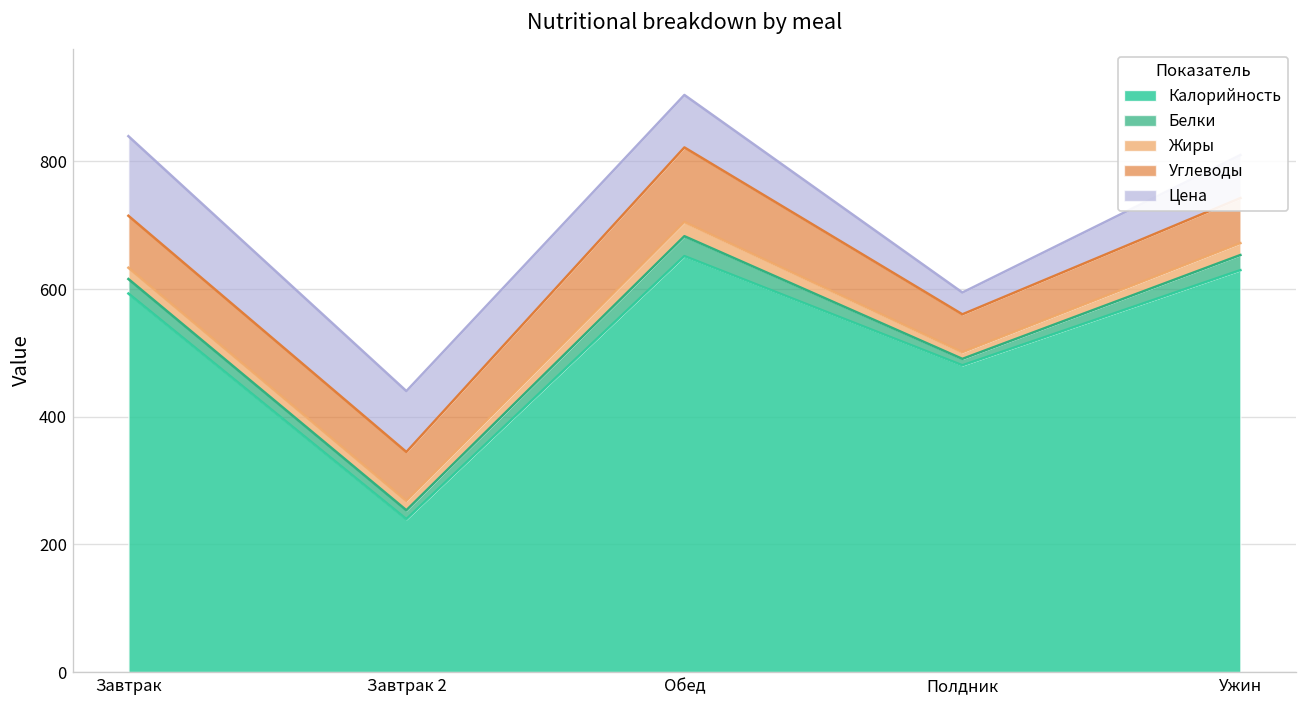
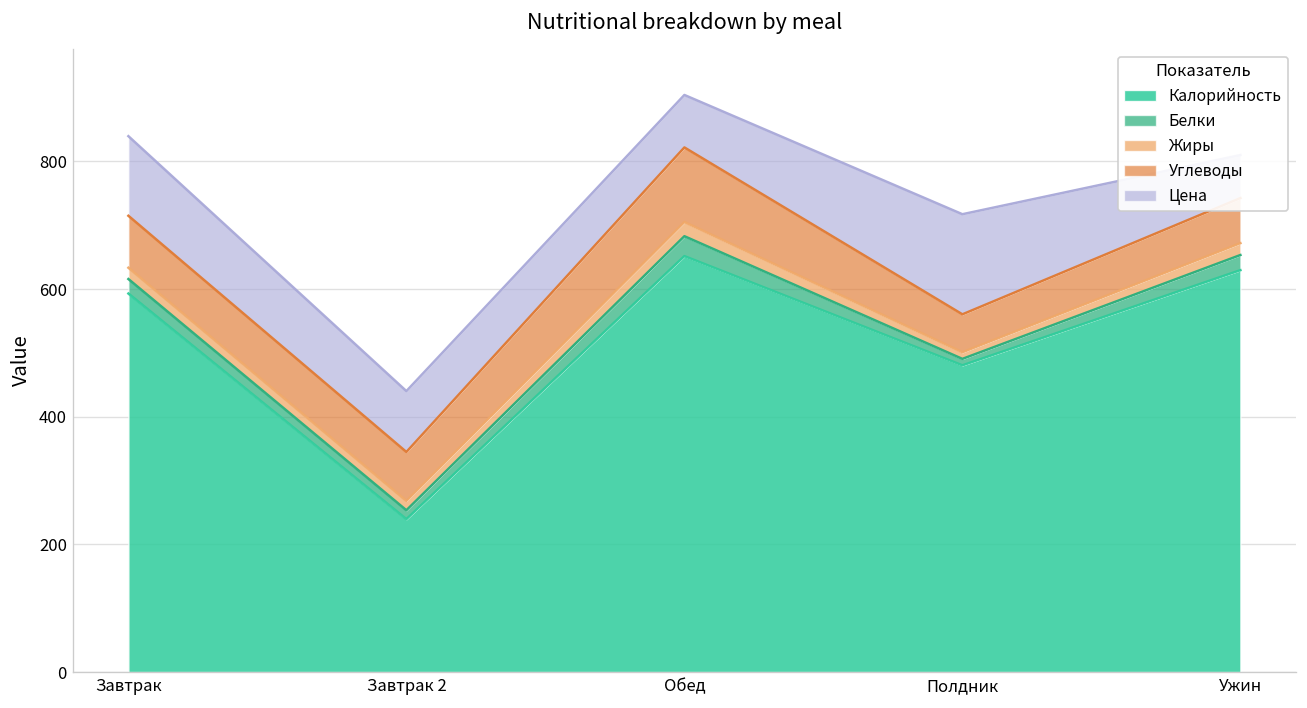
Цена, Полдник: 30 -> 160
